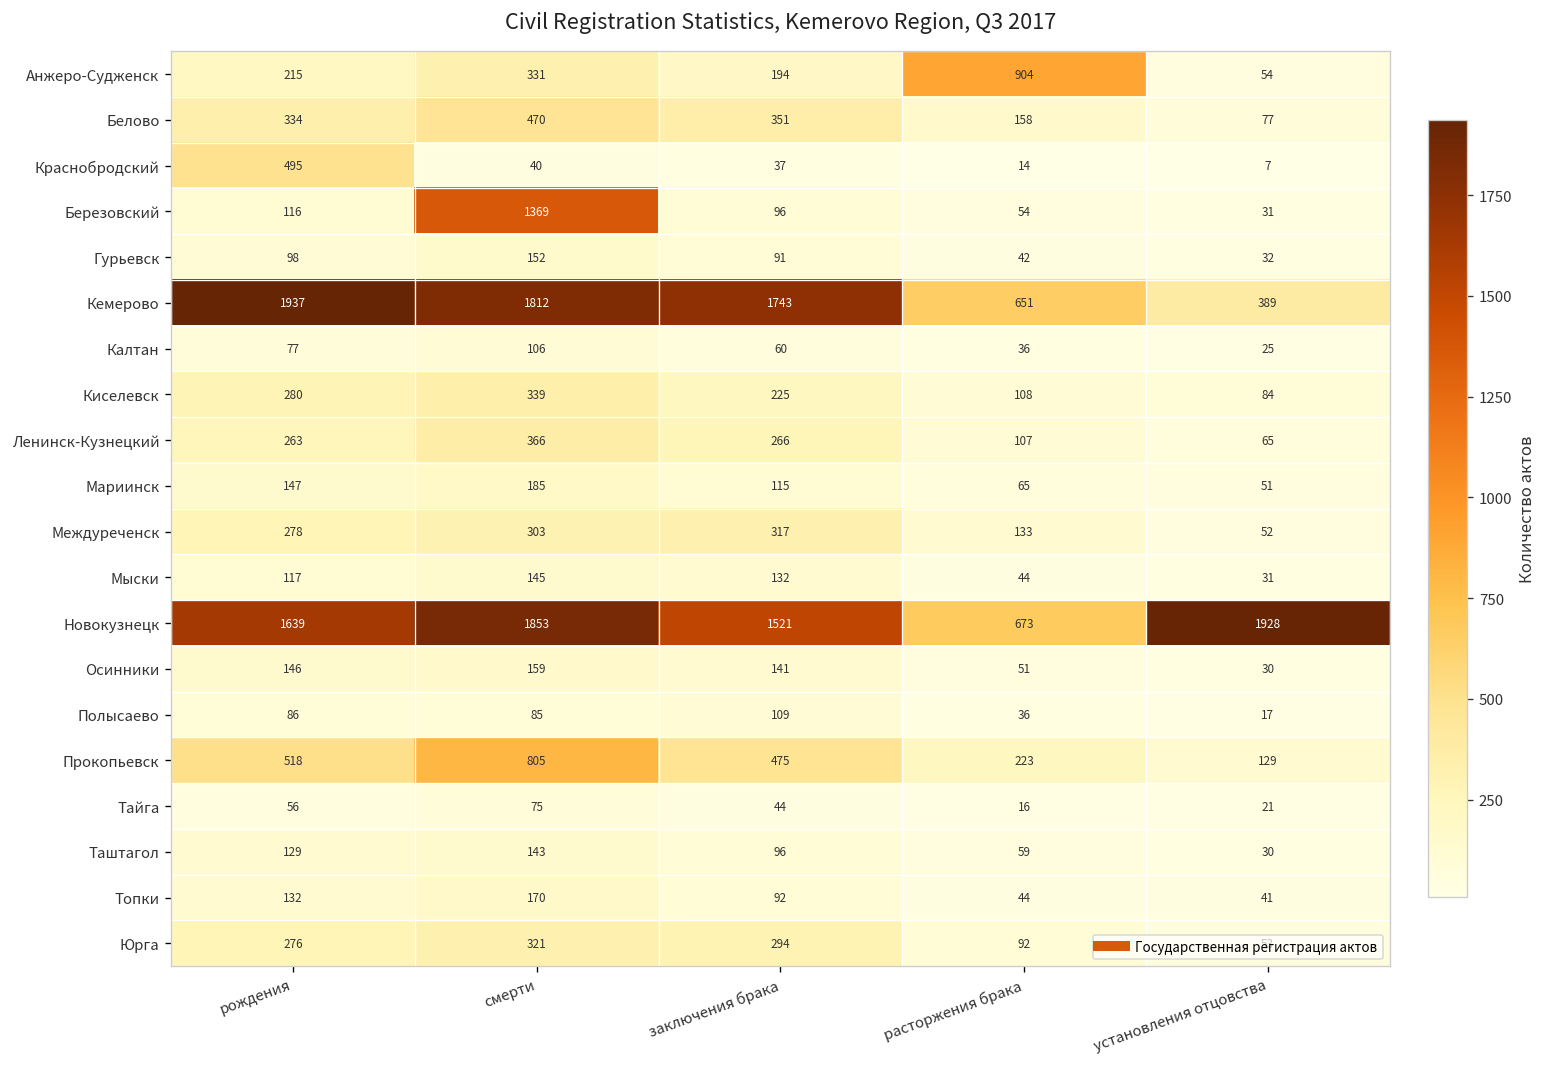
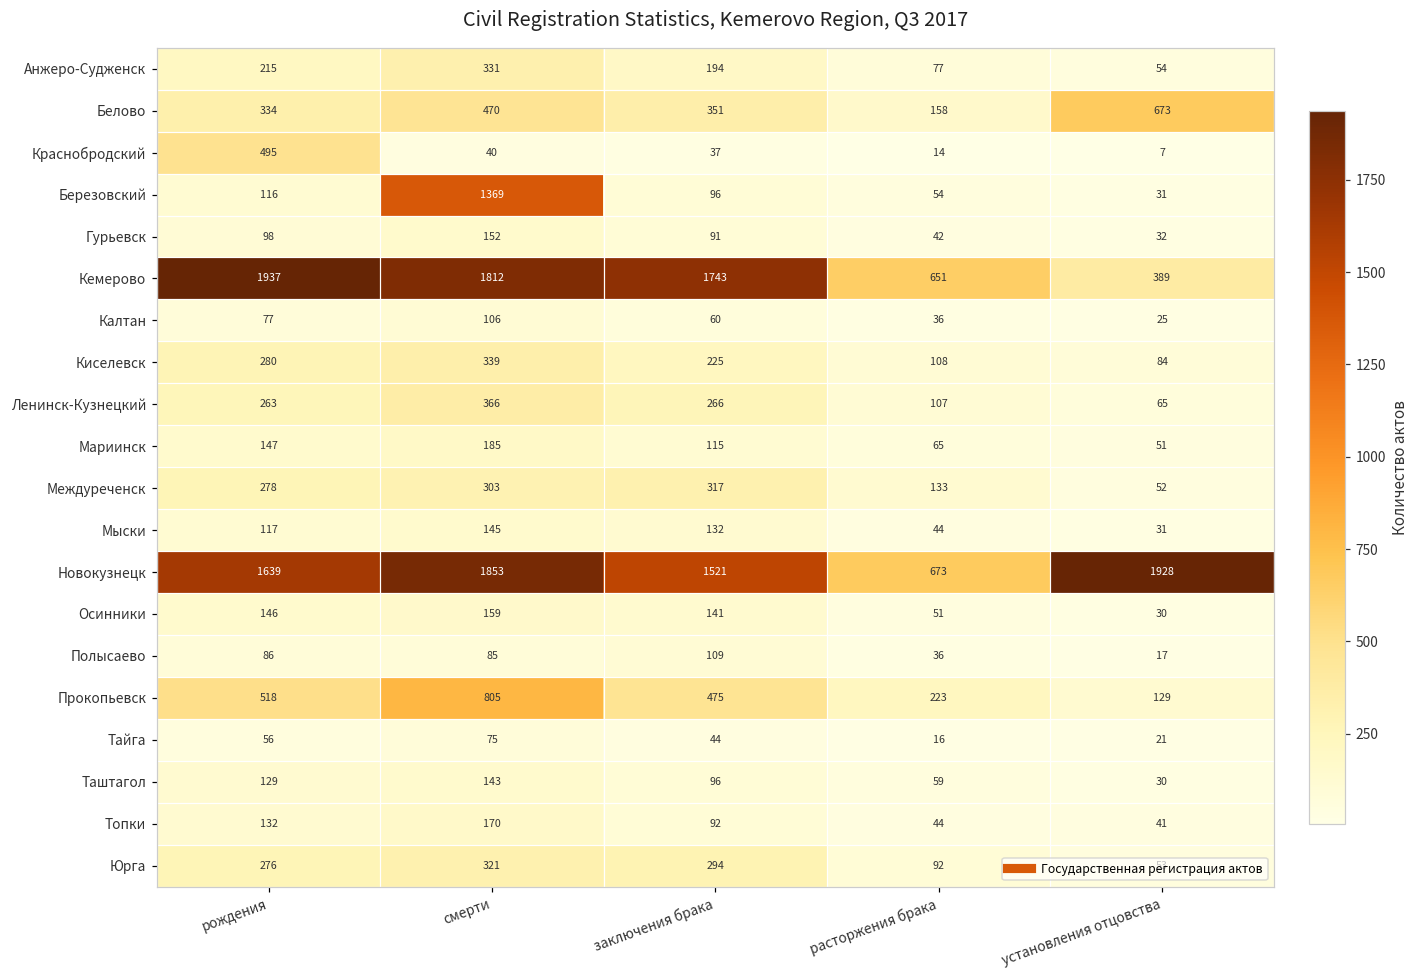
Анжеро-Судженск, расторжения брака: 904 -> 77
Белово, установления отцовства: 77 -> 673
